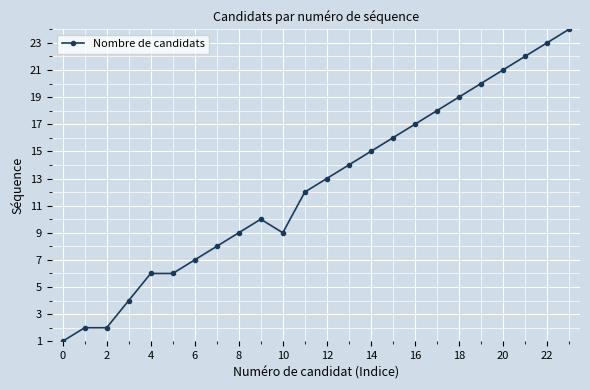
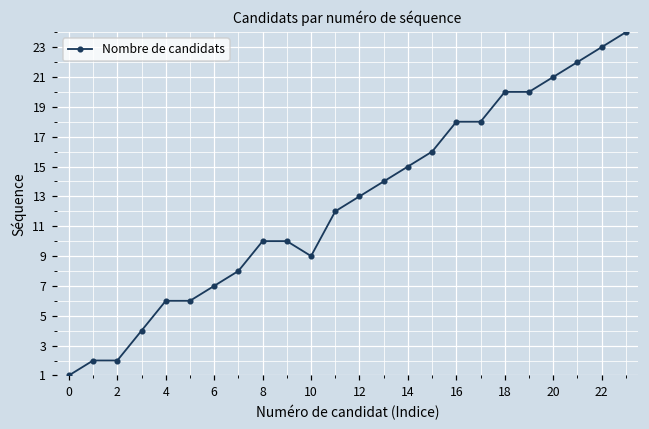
8: 9 -> 10
16: 17 -> 18
18: 19 -> 20
